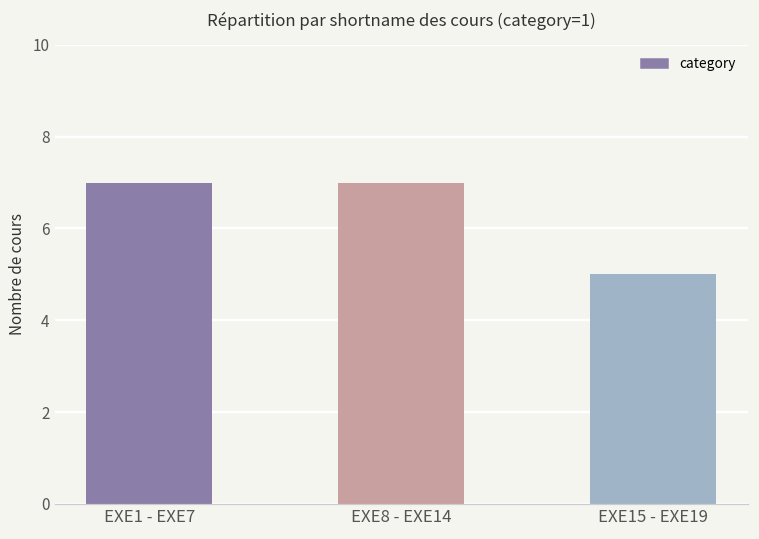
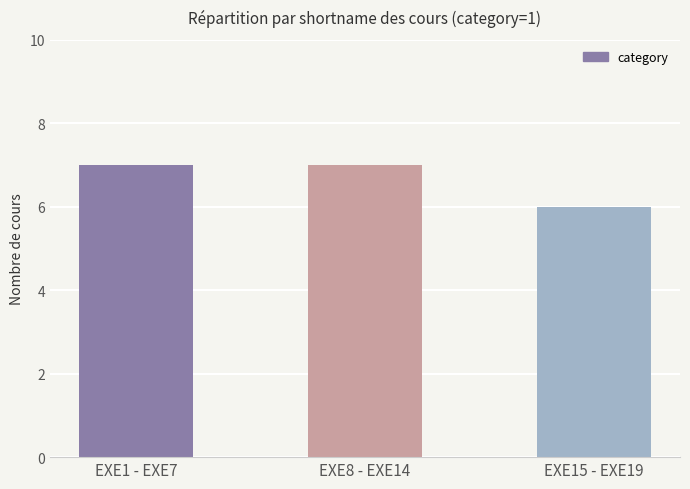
EXE15 - EXE19: 5 -> 6
